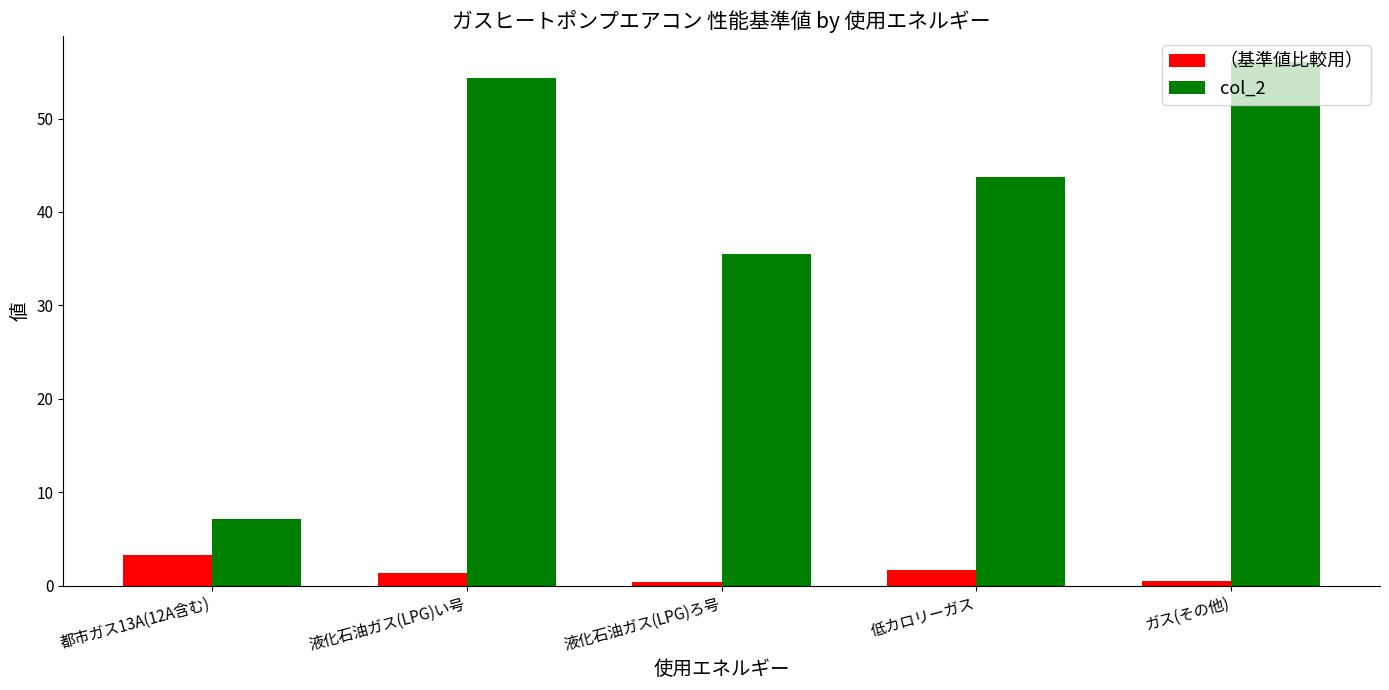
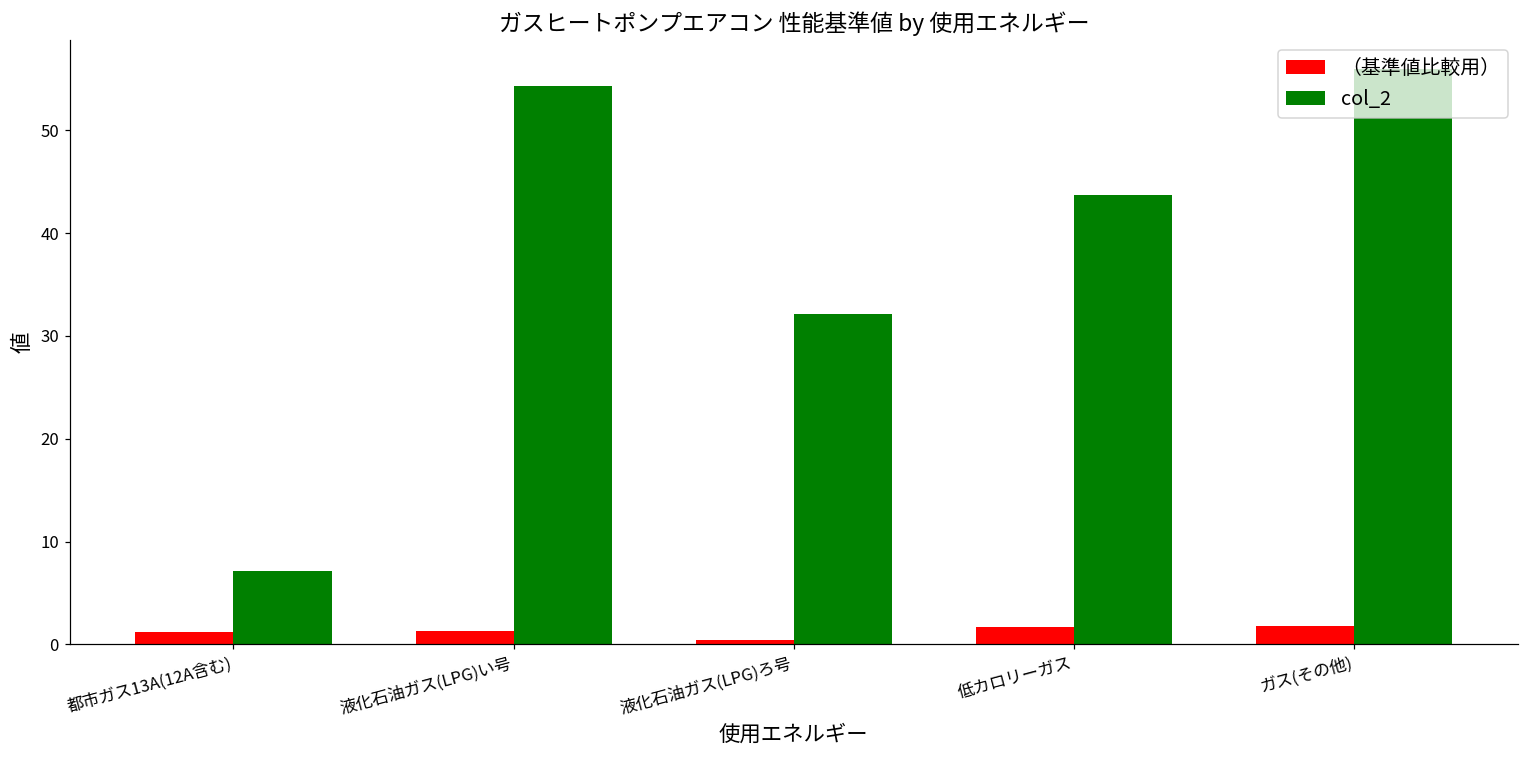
（基準値比較用）, 都市ガス13A(12A含む): 3 -> 1
col_2, 液化石油ガス(LPG)ろ号: 36 -> 32
（基準値比較用）, ガス(その他): 1 -> 2
